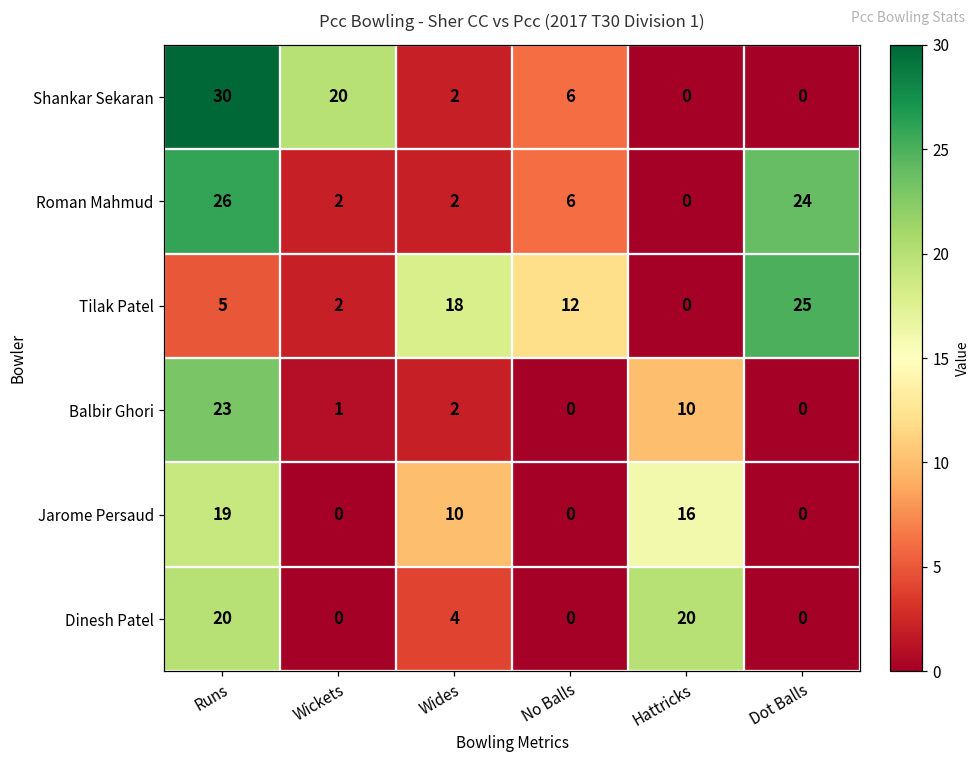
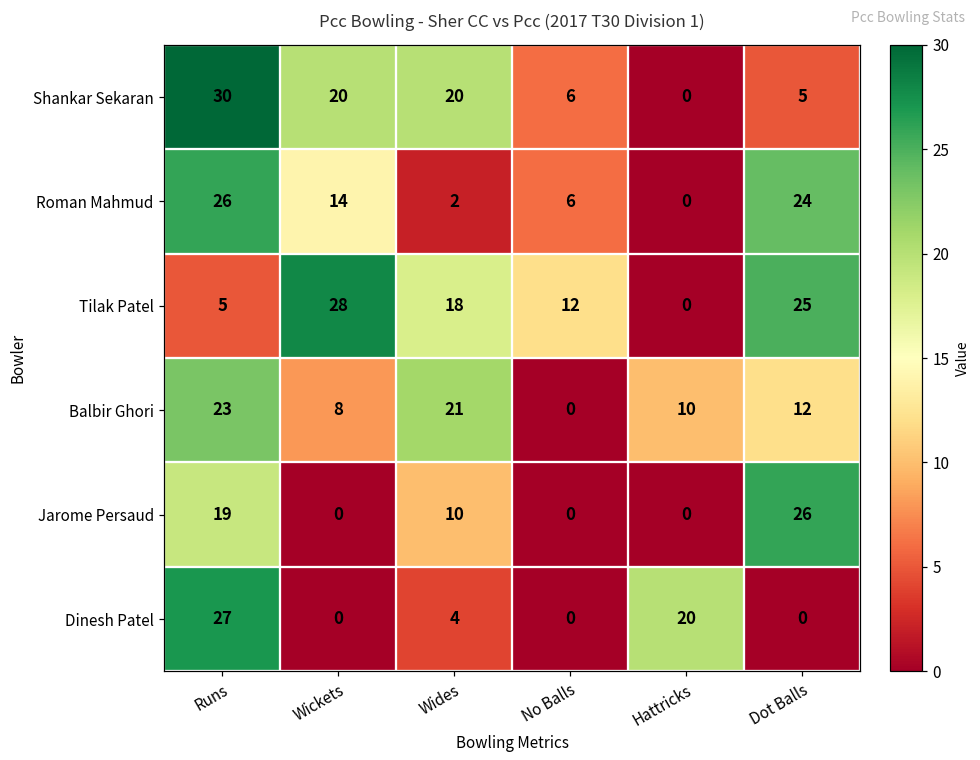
Shankar Sekaran, Wides: 2 -> 20
Shankar Sekaran, Dot Balls: 0 -> 5
Roman Mahmud, Wickets: 2 -> 14
Tilak Patel, Wickets: 2 -> 28
Balbir Ghori, Wickets: 1 -> 8
Balbir Ghori, Wides: 2 -> 21
Balbir Ghori, Dot Balls: 0 -> 12
Jarome Persaud, Hattricks: 16 -> 0
Jarome Persaud, Dot Balls: 0 -> 26
Dinesh Patel, Runs: 20 -> 27
